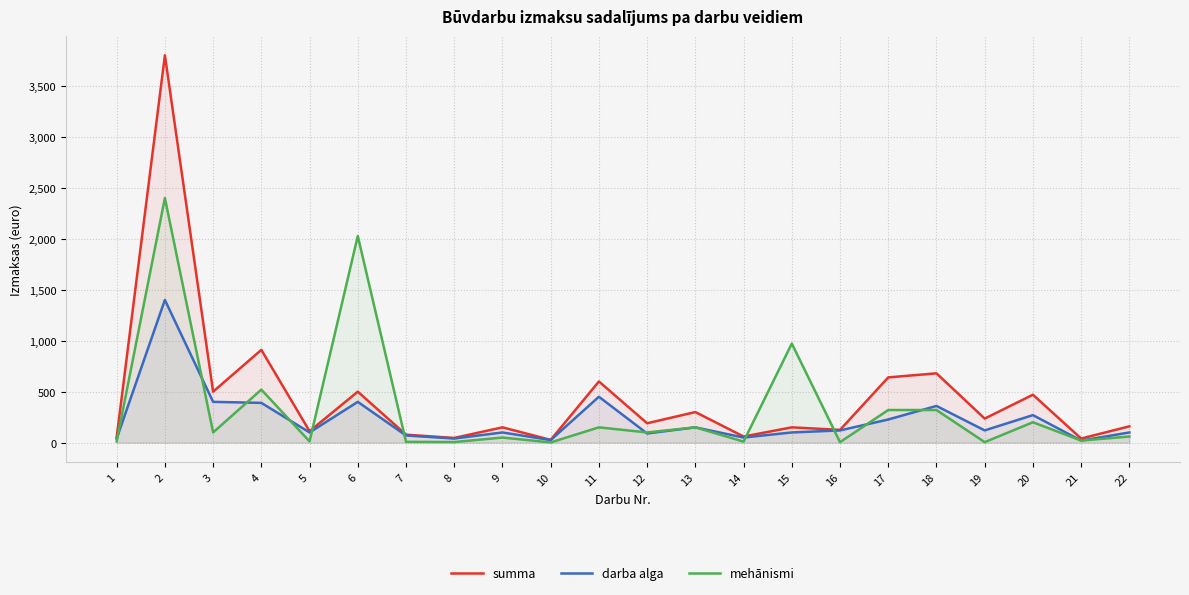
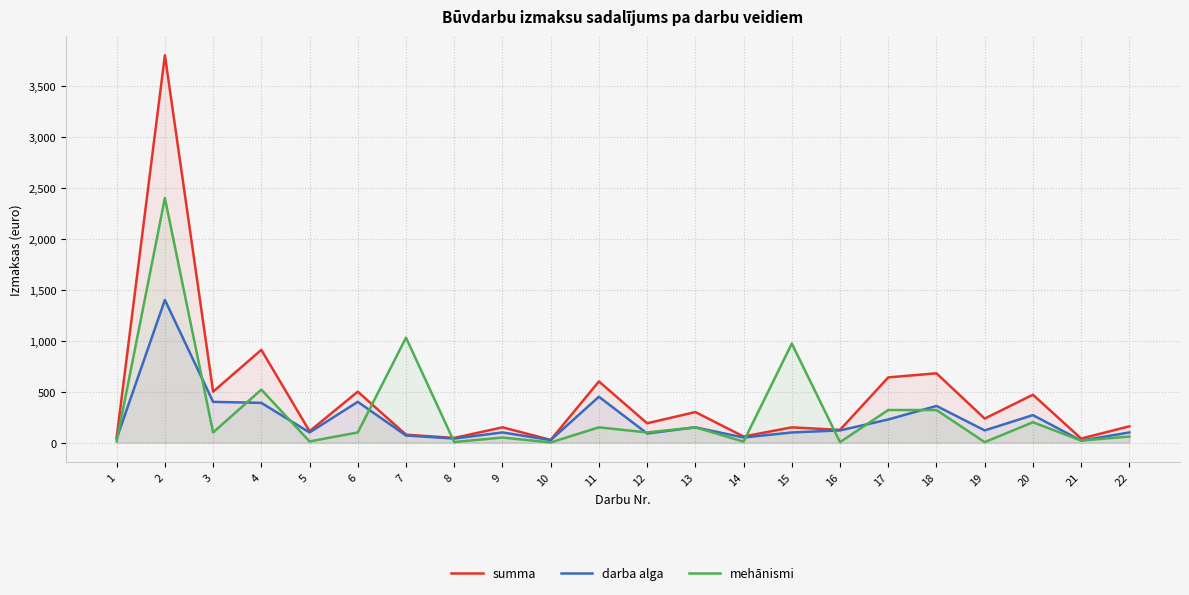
mehānismi, 6: 2,030 -> 100
mehānismi, 7: 10 -> 1,030
